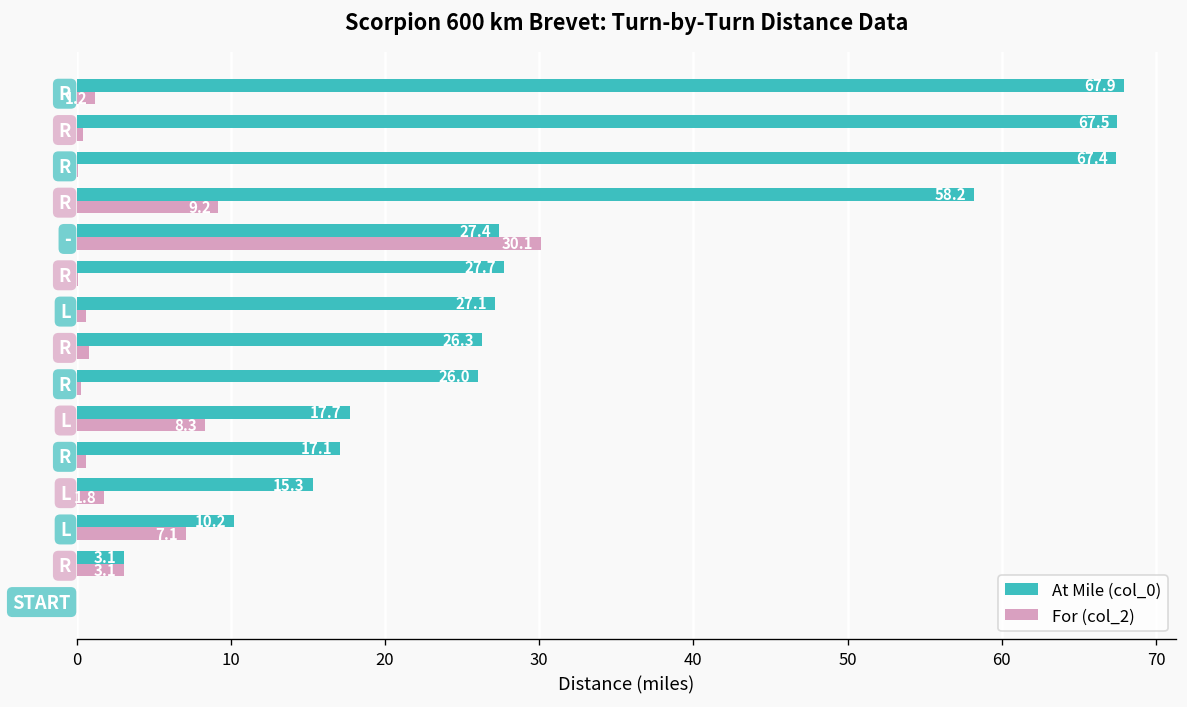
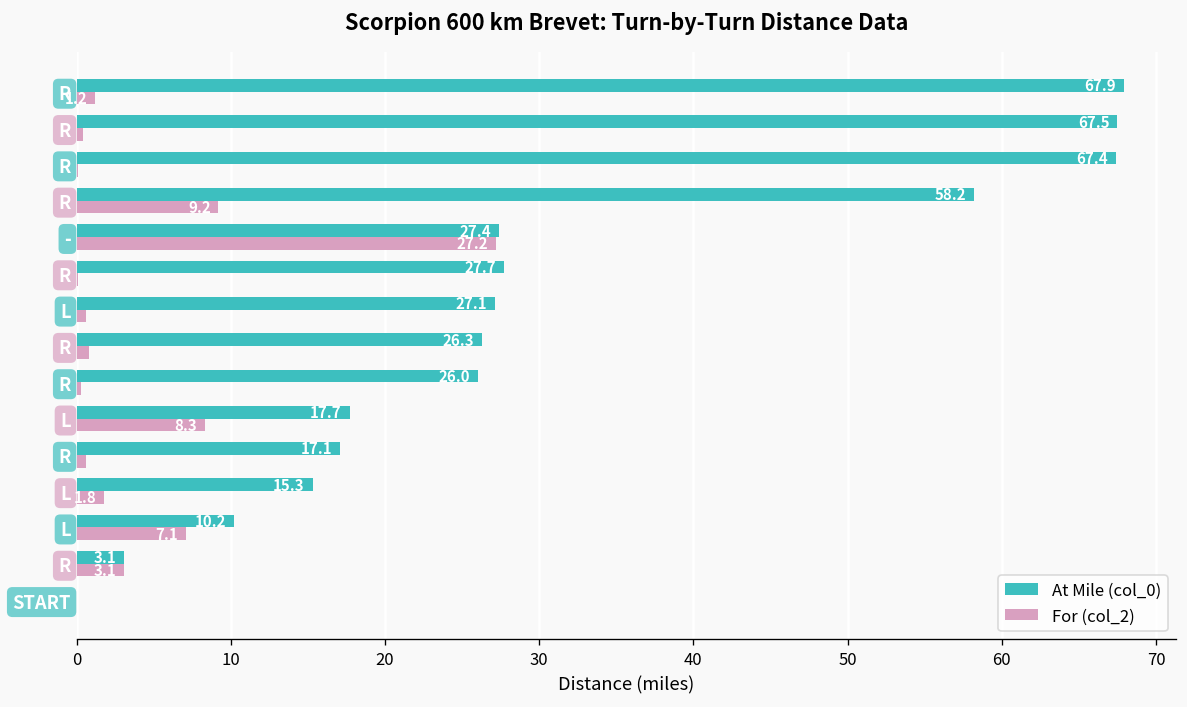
For (col_2), -: 30.1 -> 27.2
